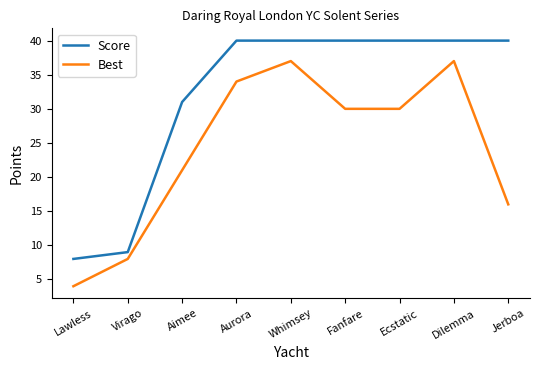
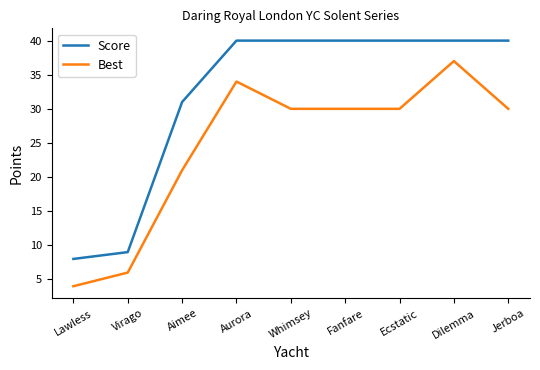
Best, Virago: 8 -> 6
Best, Whimsey: 37 -> 30
Best, Jerboa: 16 -> 30
